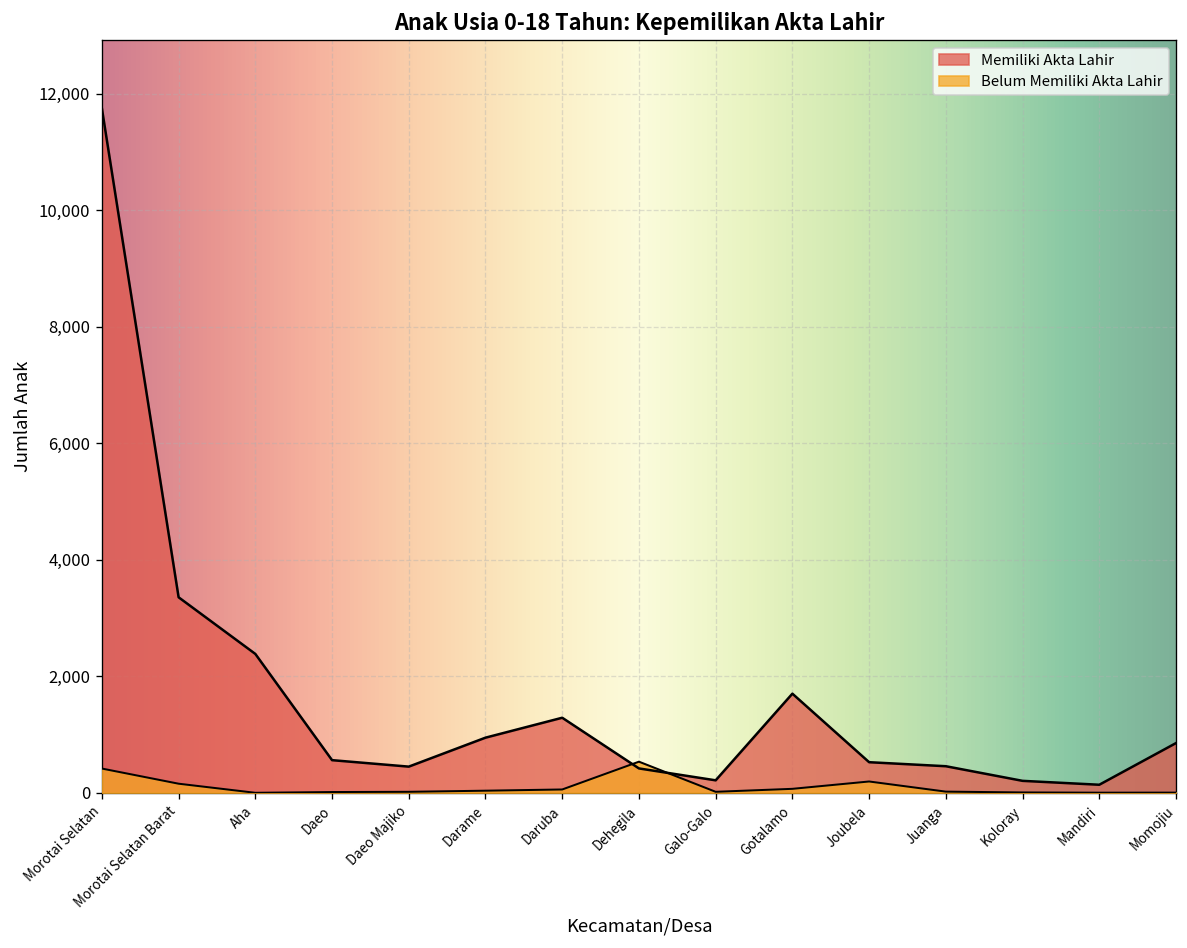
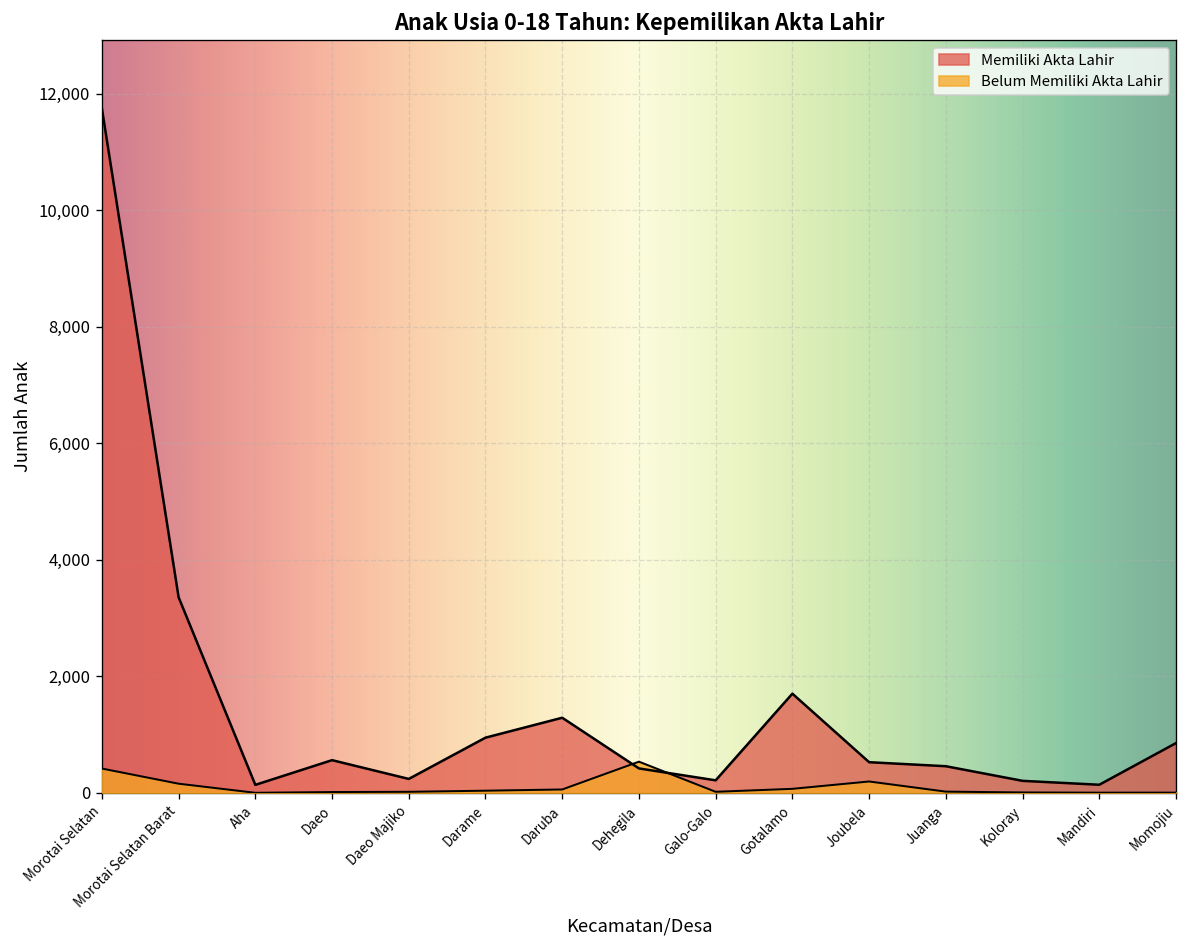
Memiliki Akta Lahir, Aha: 2,400 -> 100
Memiliki Akta Lahir, Daeo Majiko: 400 -> 200
